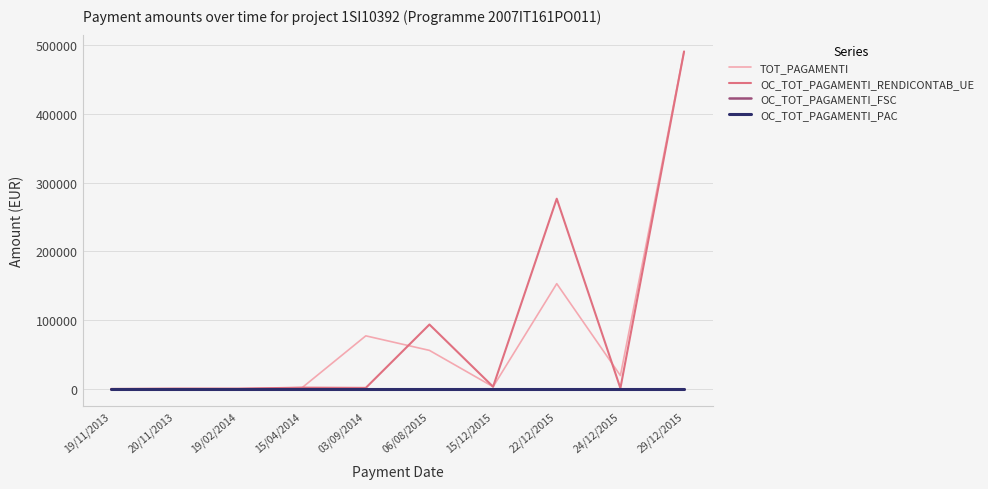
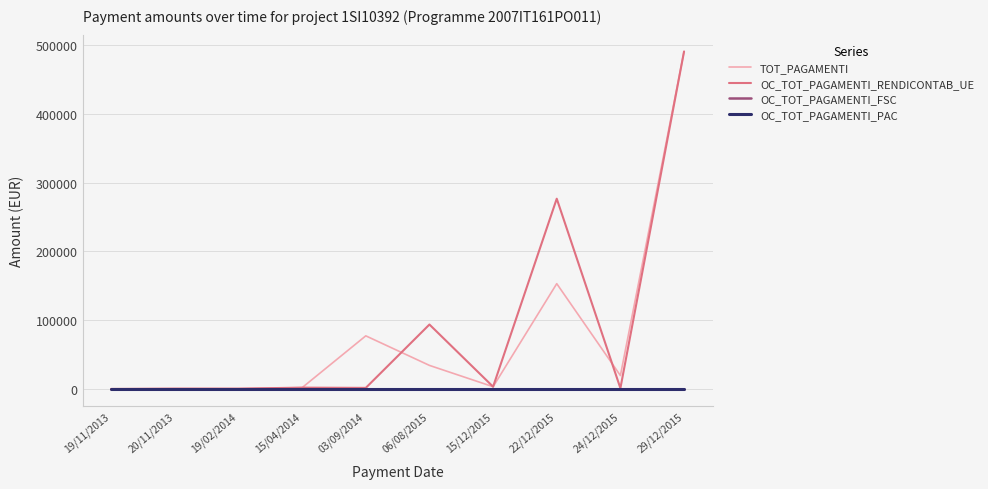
TOT_PAGAMENTI, 06/08/2015: 60000 -> 30000
